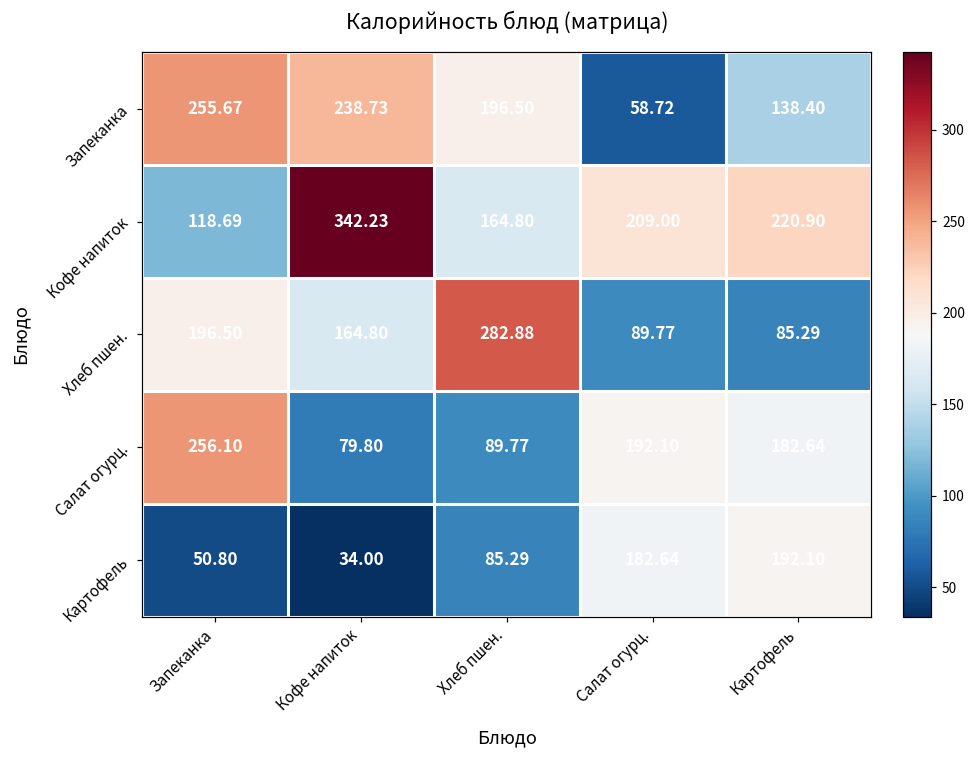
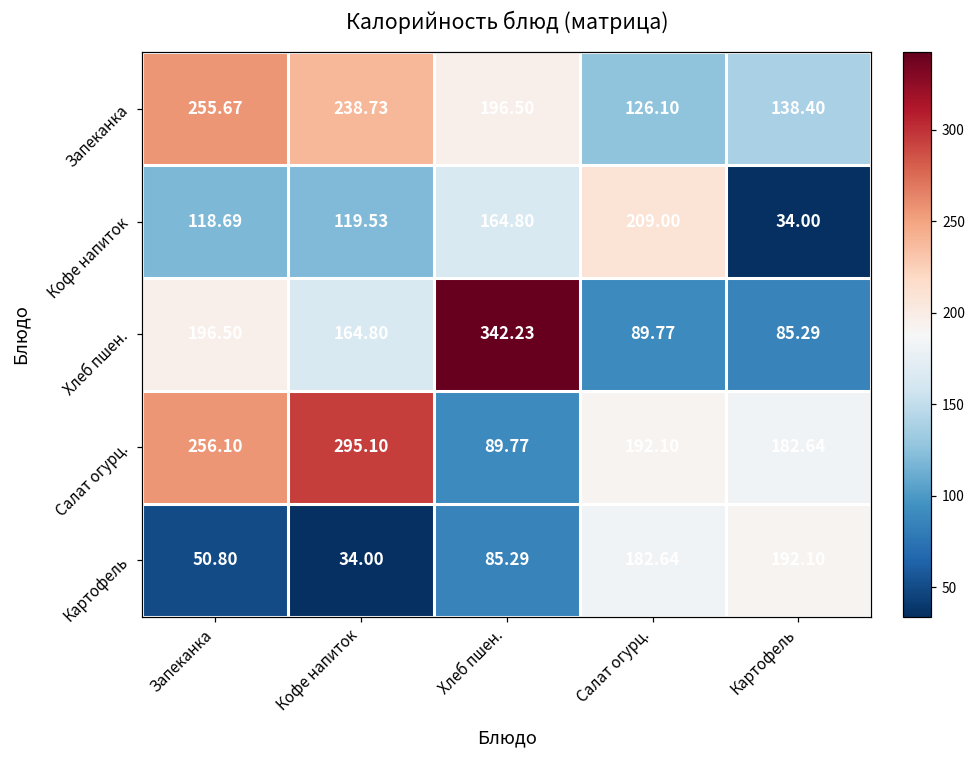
Запеканка, Салат огурц.: 58.72 -> 126.10
Кофе напиток, Кофе напиток: 342.23 -> 119.53
Кофе напиток, Картофель: 220.90 -> 34.00
Хлеб пшен., Хлеб пшен.: 282.88 -> 342.23
Салат огурц., Кофе напиток: 79.80 -> 295.10
